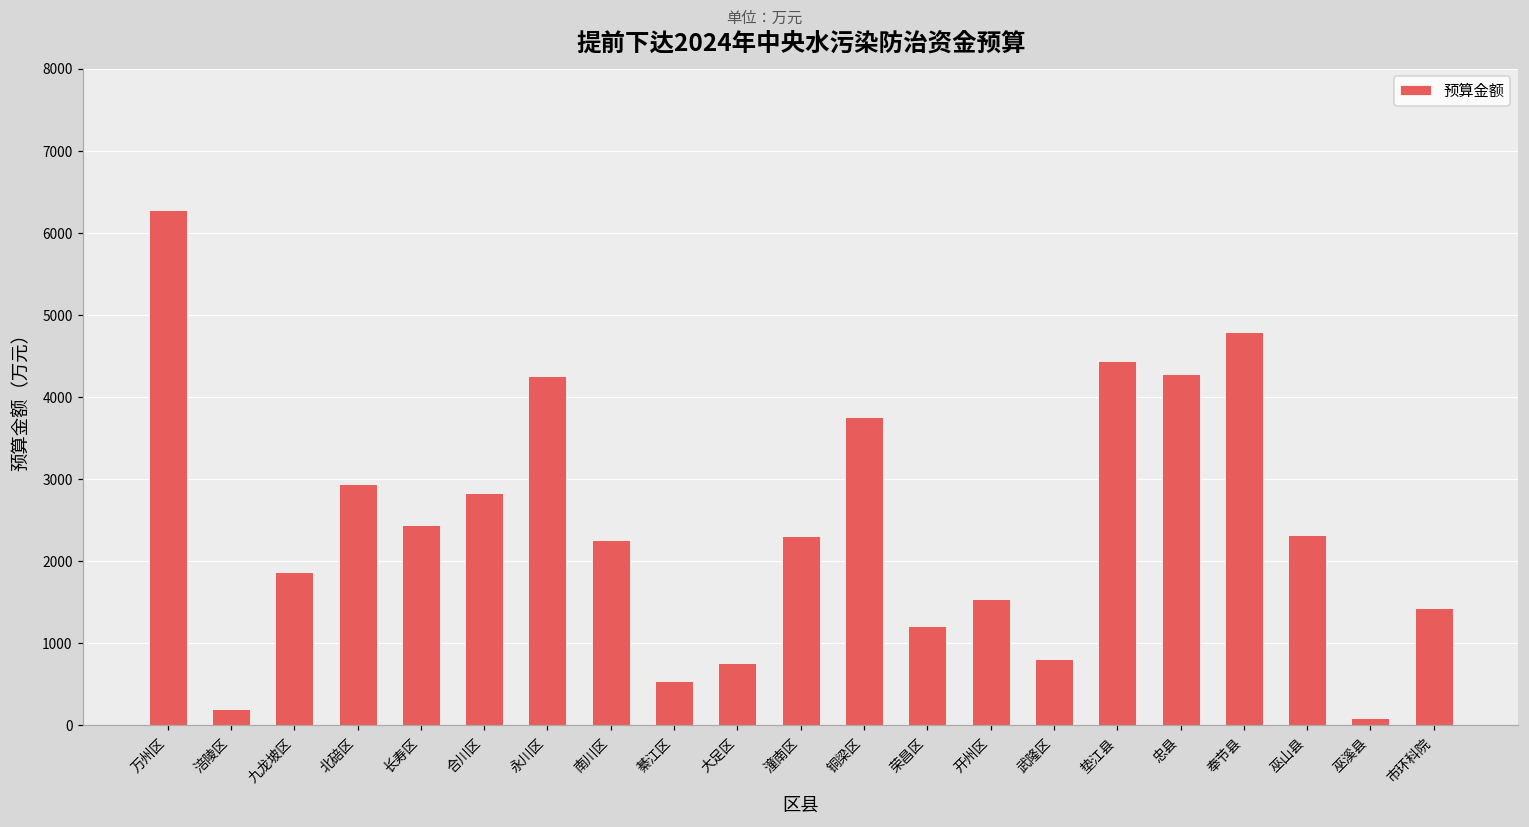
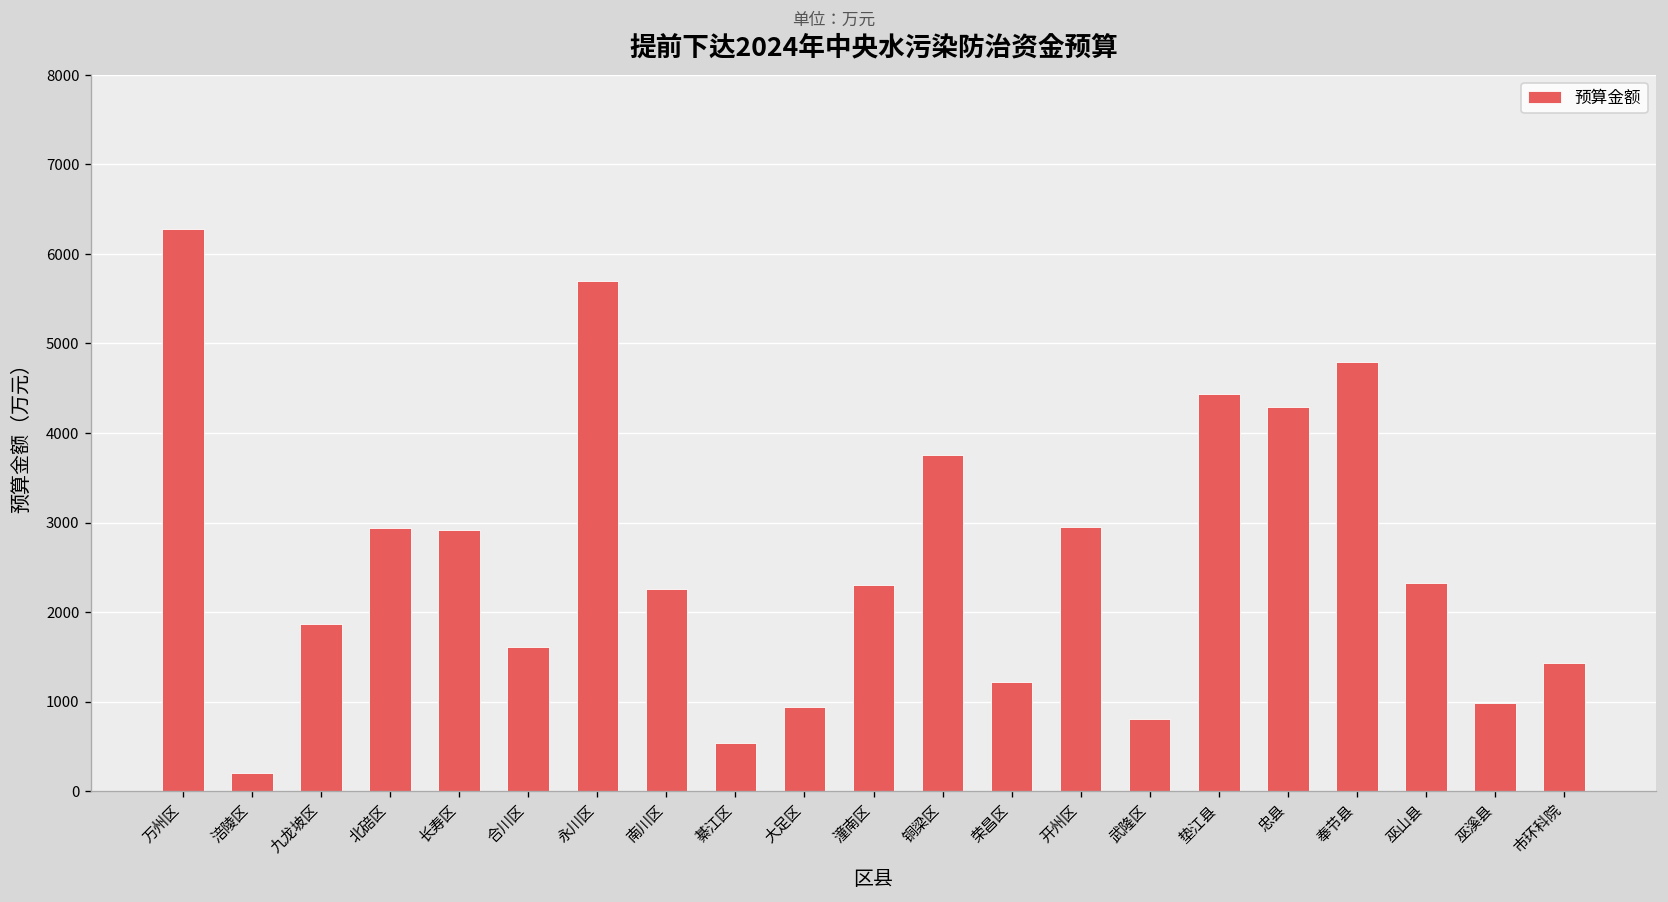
长寿区: 2400 -> 2900
合川区: 2800 -> 1600
永川区: 4300 -> 5700
大足区: 800 -> 900
开州区: 1500 -> 3000
巫溪县: 100 -> 1000
